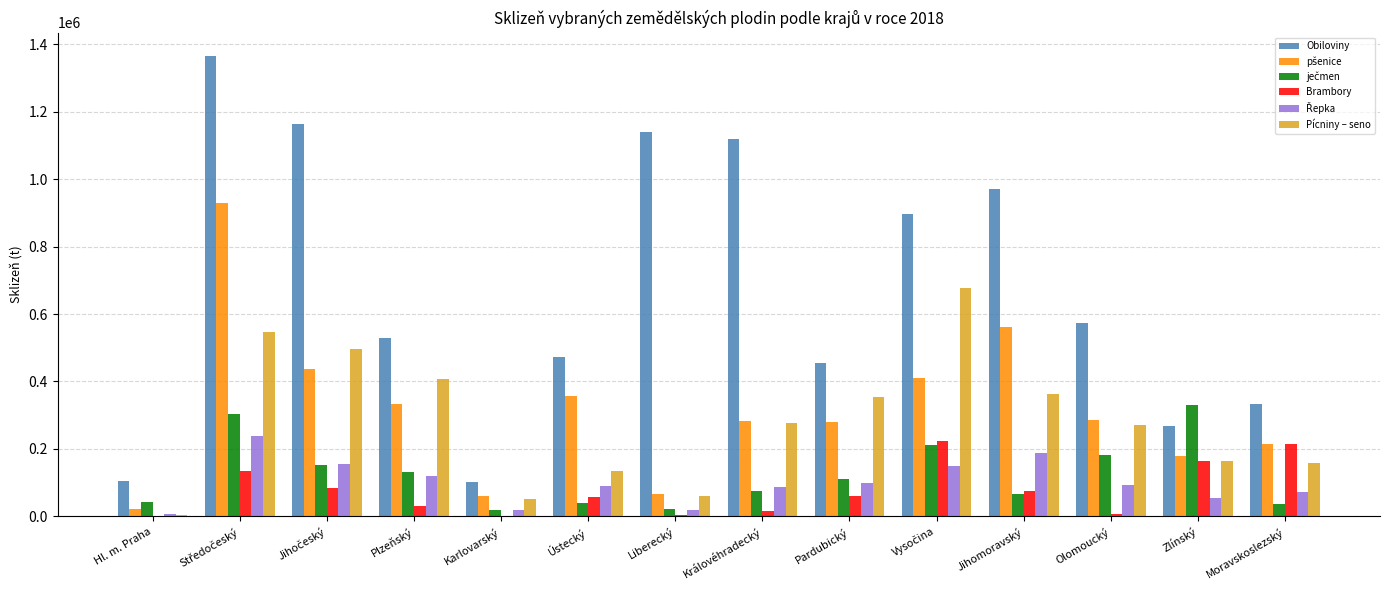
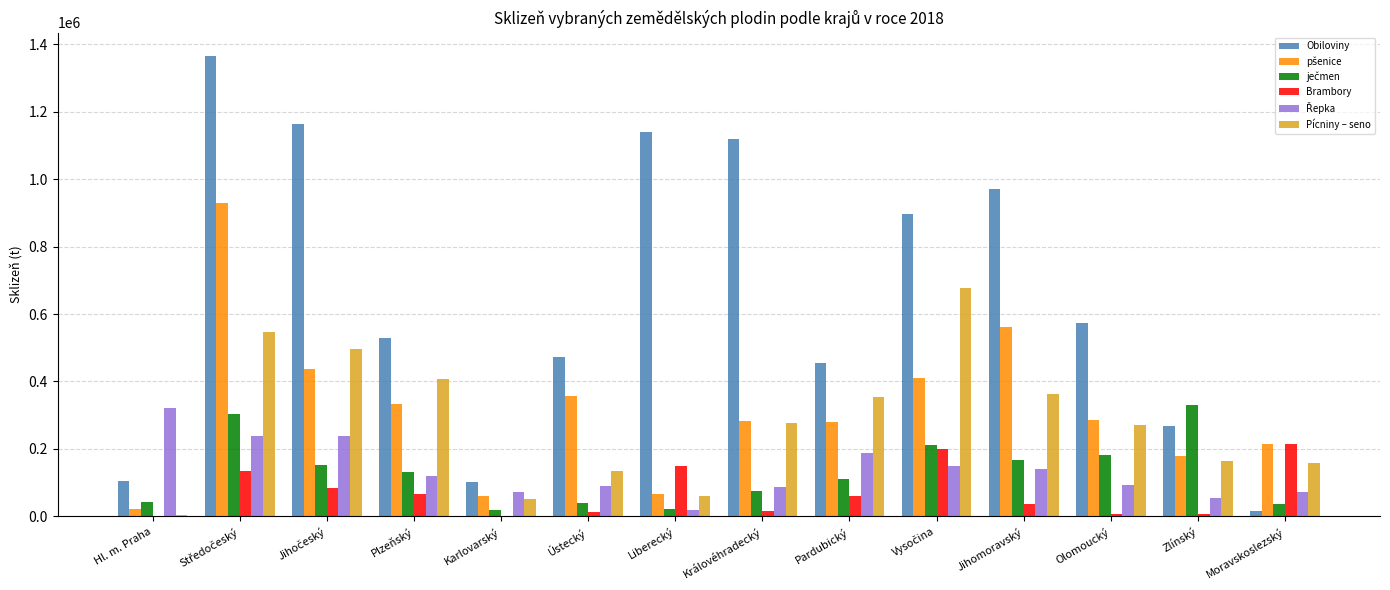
Řepka, Hl. m. Praha: 10000 -> 320000
Řepka, Jihočeský: 160000 -> 240000
Brambory, Plzeňský: 30000 -> 70000
Řepka, Karlovarský: 20000 -> 70000
Brambory, Ústecký: 60000 -> 10000
Brambory, Liberecký: 0 -> 150000
Řepka, Pardubický: 100000 -> 190000
Brambory, Vysočina: 220000 -> 200000
ječmen, Jihomoravský: 70000 -> 170000
Brambory, Jihomoravský: 70000 -> 40000
Řepka, Jihomoravský: 190000 -> 140000
Brambory, Zlínský: 160000 -> 10000
Obiloviny, Moravskoslezský: 330000 -> 20000
